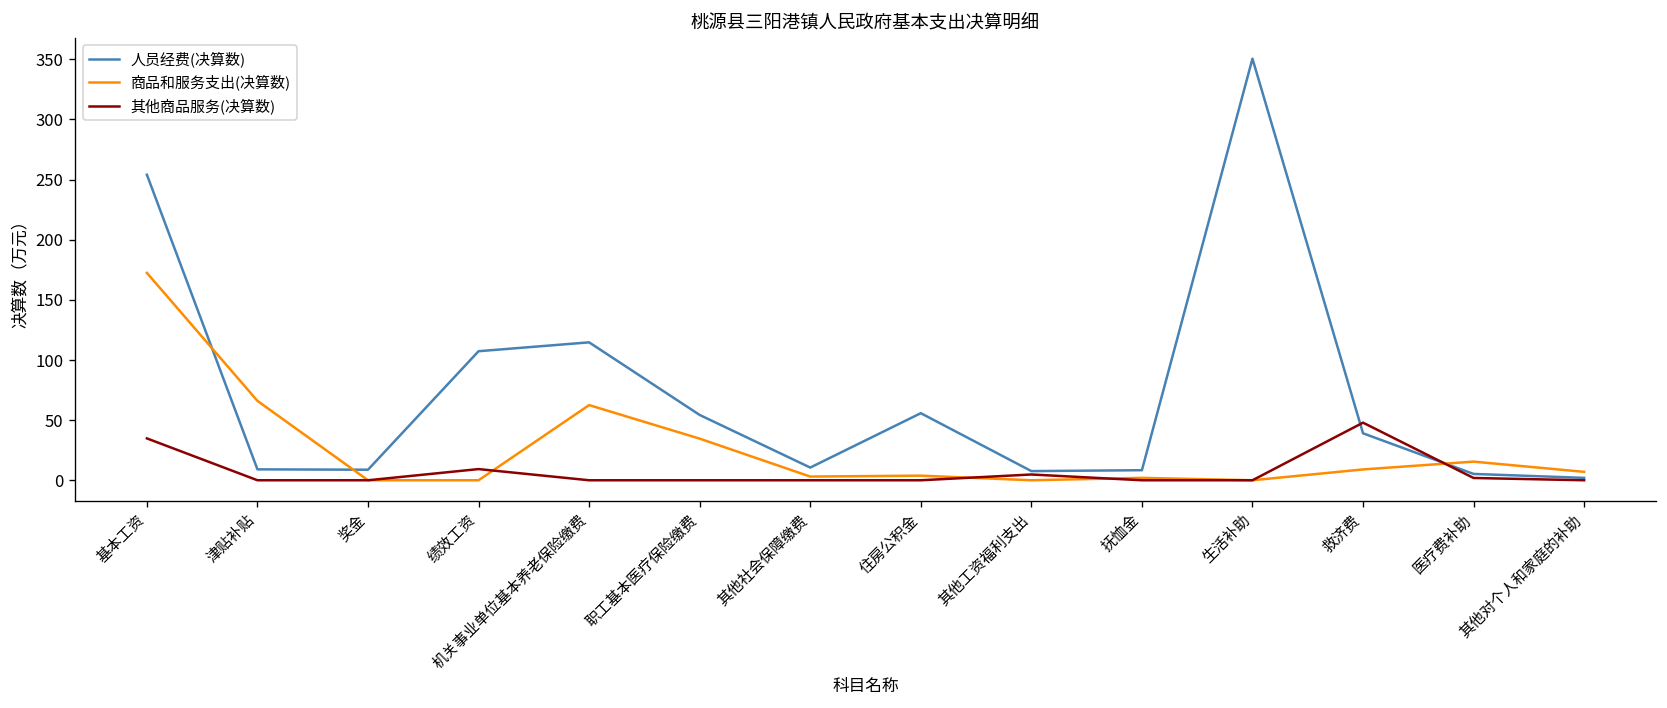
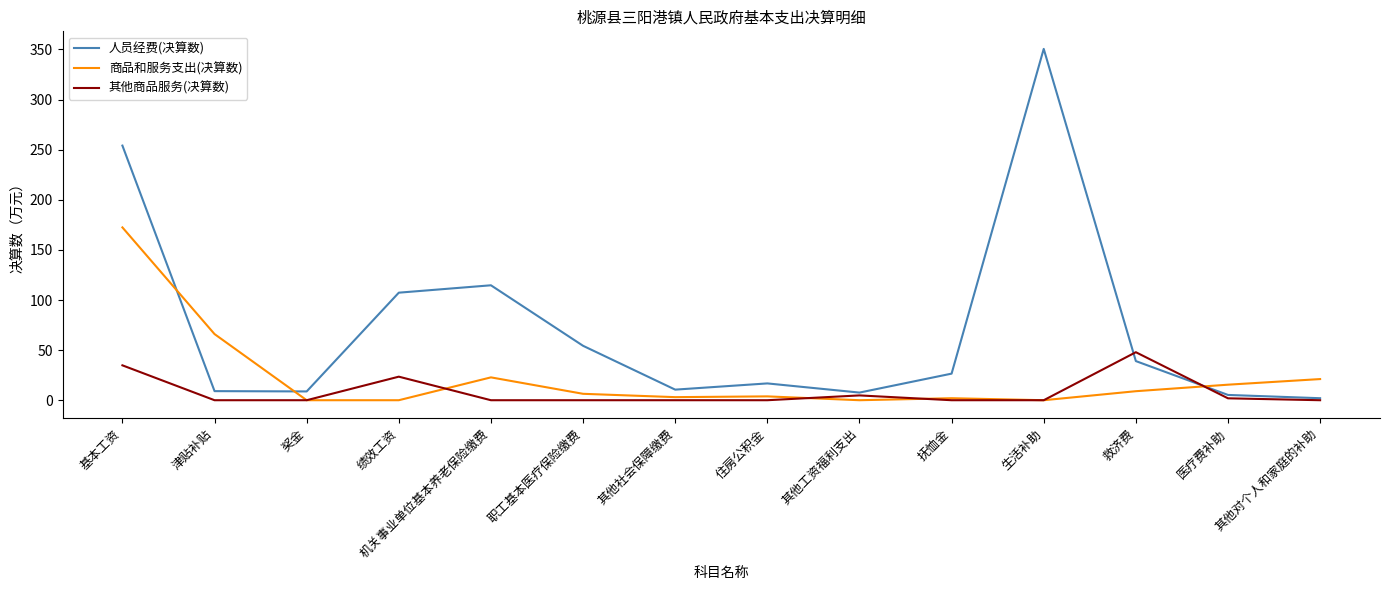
其他商品服务(决算数), 绩效工资: 9 -> 24
商品和服务支出(决算数), 机关事业单位基本养老保险缴费: 63 -> 23
商品和服务支出(决算数), 职工基本医疗保险缴费: 35 -> 6
人员经费(决算数), 住房公积金: 56 -> 17
人员经费(决算数), 抚恤金: 8 -> 27
商品和服务支出(决算数), 其他对个人和家庭的补助: 7 -> 21
